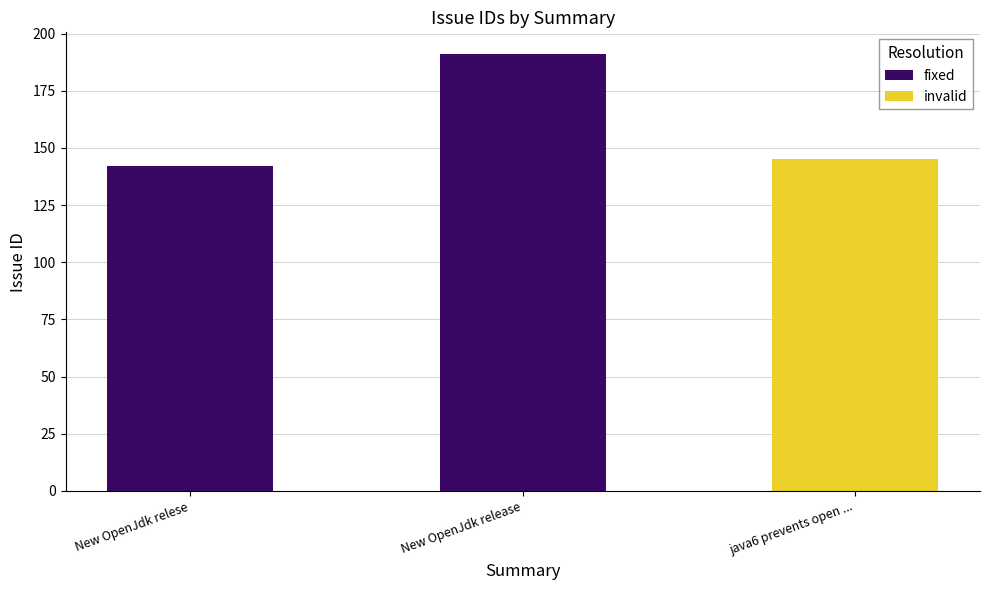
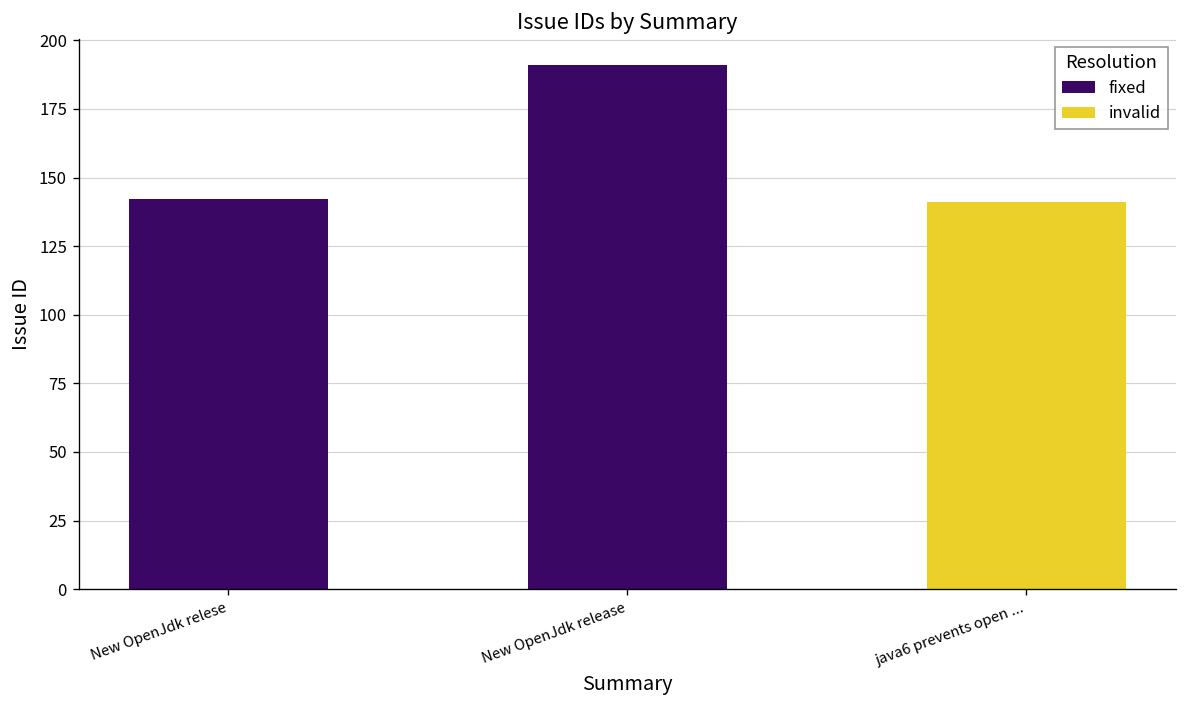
java6 prevents open ...: 145 -> 141
